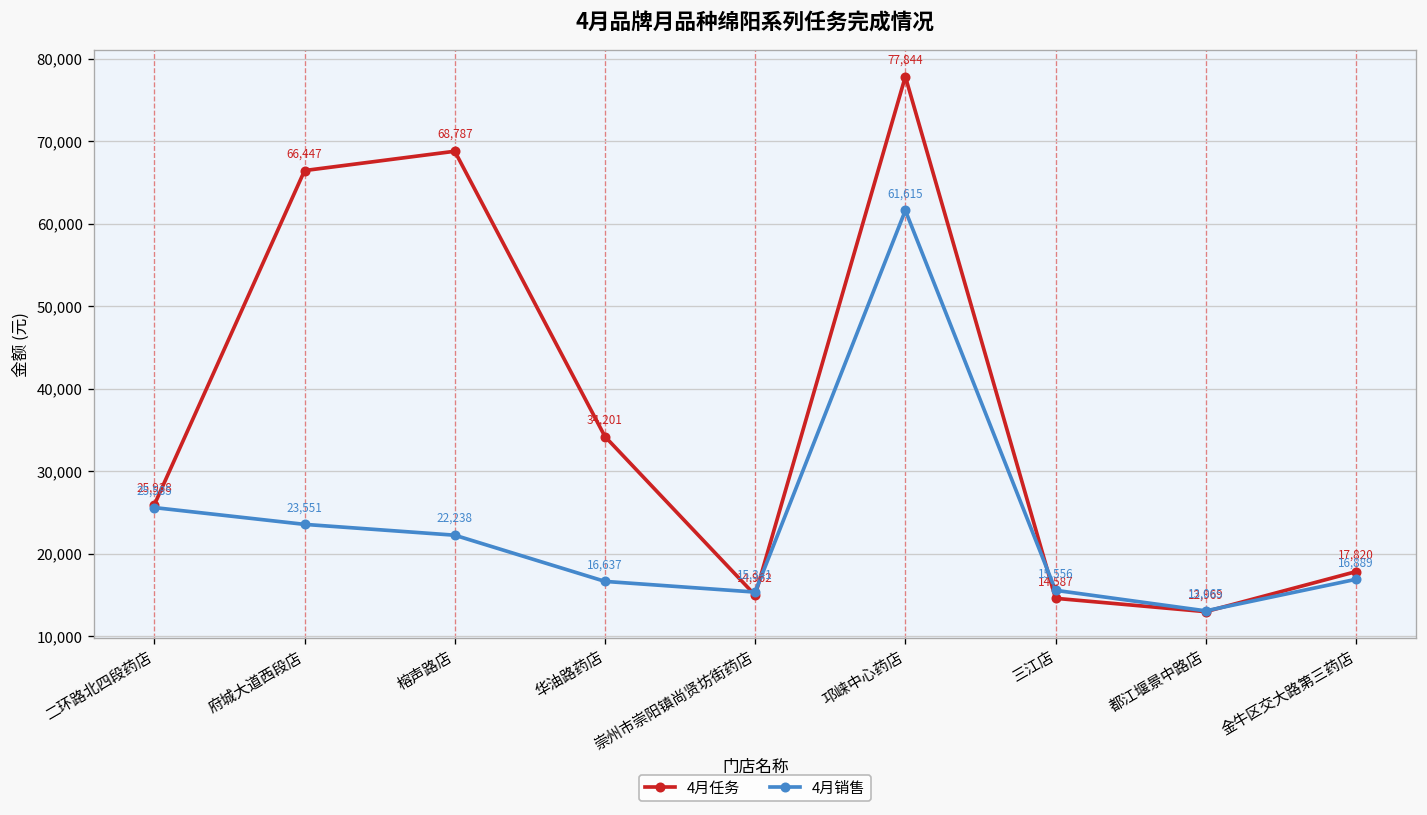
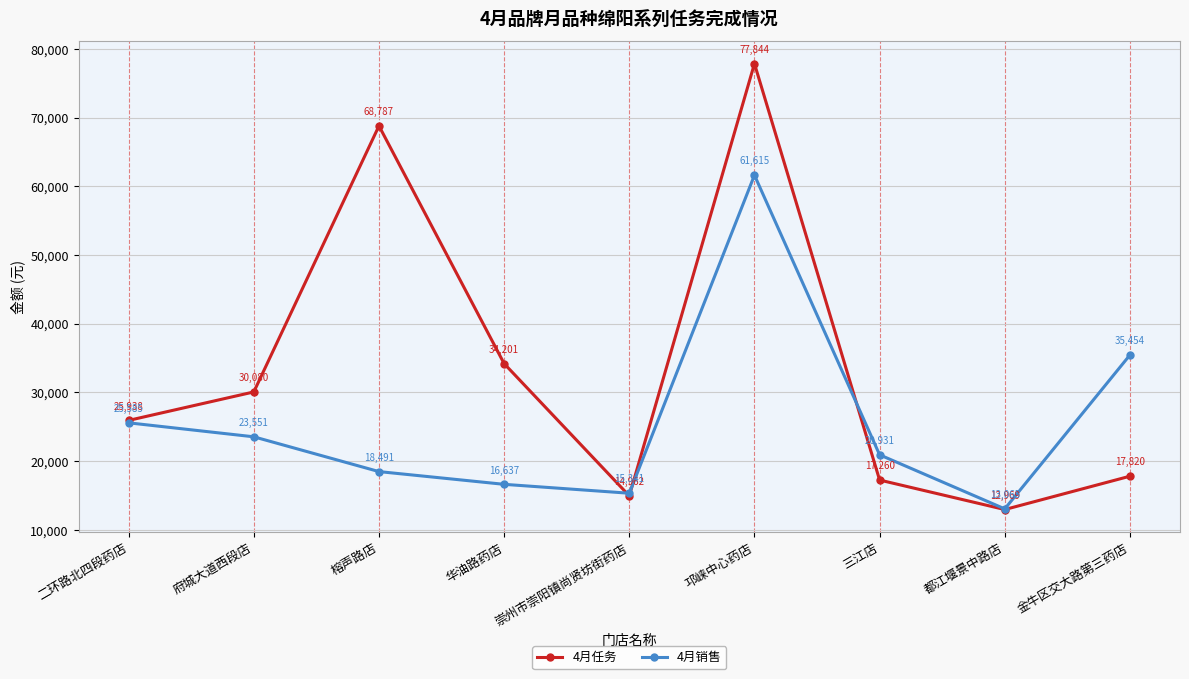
4月任务, 府城大道西段店: 66,447 -> 30,080
4月销售, 榕声路店: 22,238 -> 18,491
4月任务, 三江店: 14,587 -> 17,260
4月销售, 三江店: 15,556 -> 20,931
4月销售, 金牛区交大路第三药店: 16,889 -> 35,454
